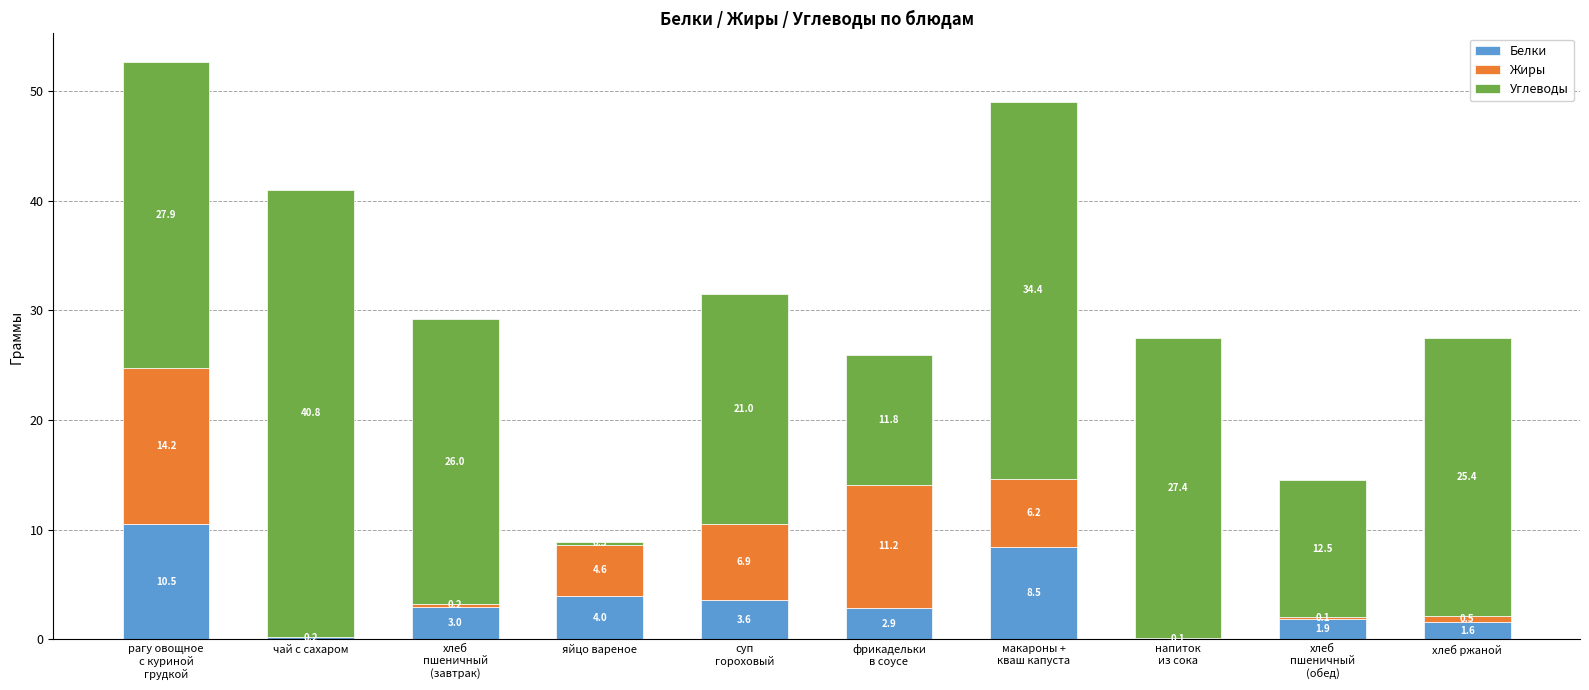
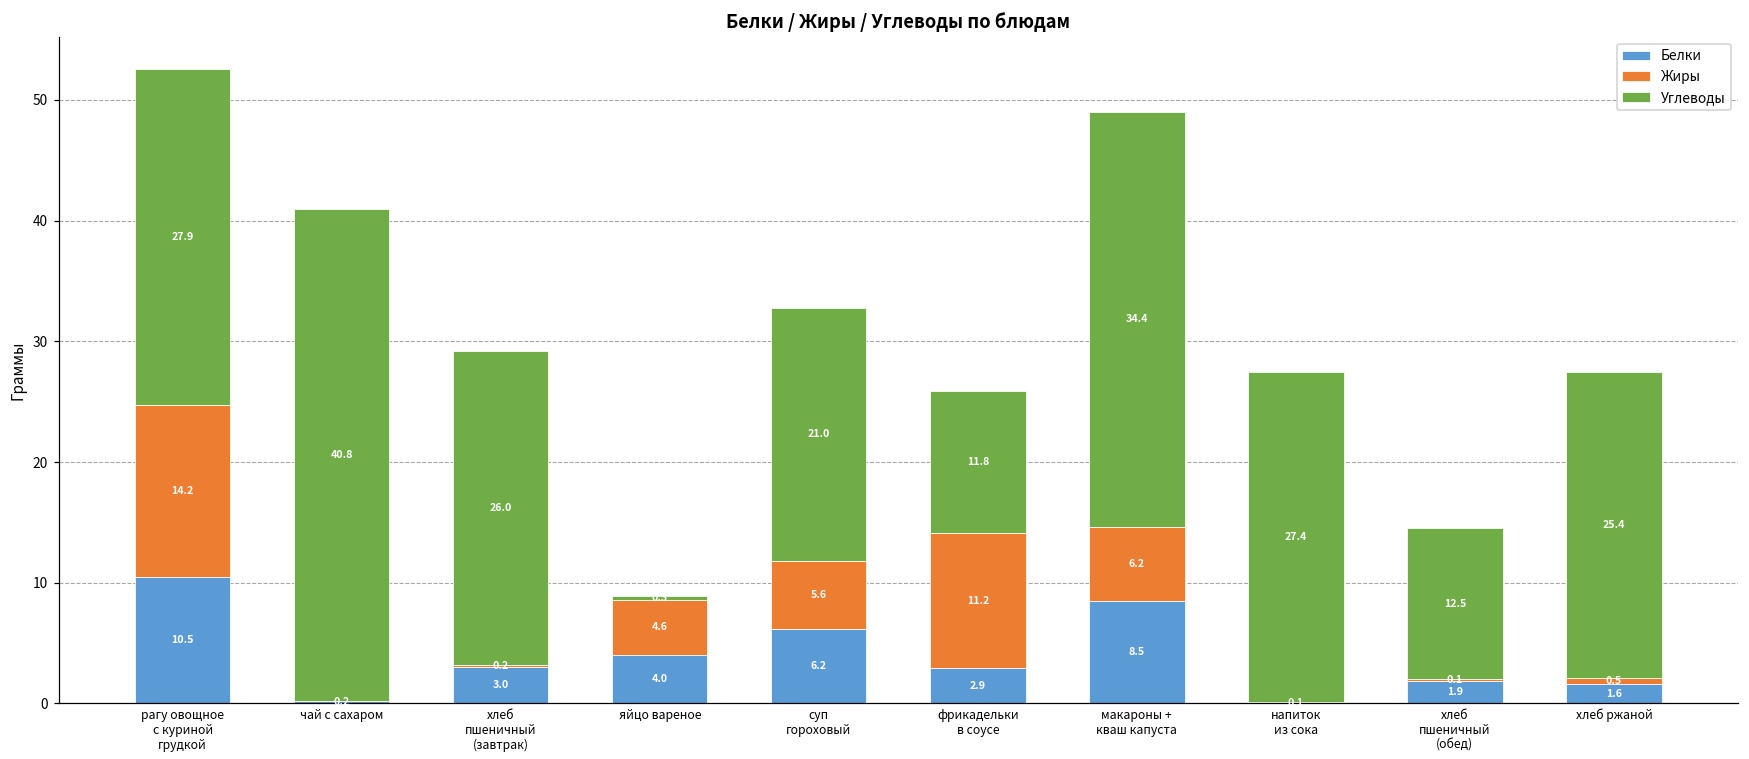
Белки, суп гороховый: 3.6 -> 6.2
Жиры, суп гороховый: 6.9 -> 5.6
